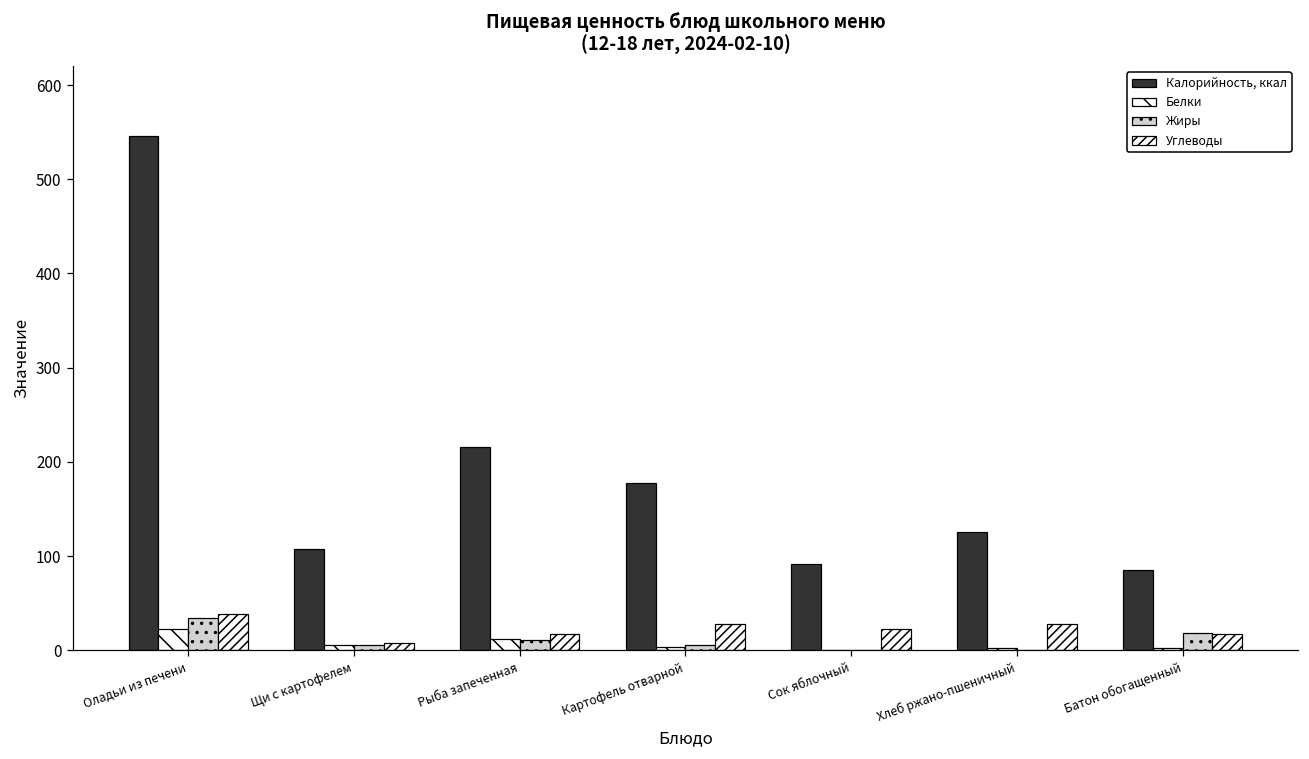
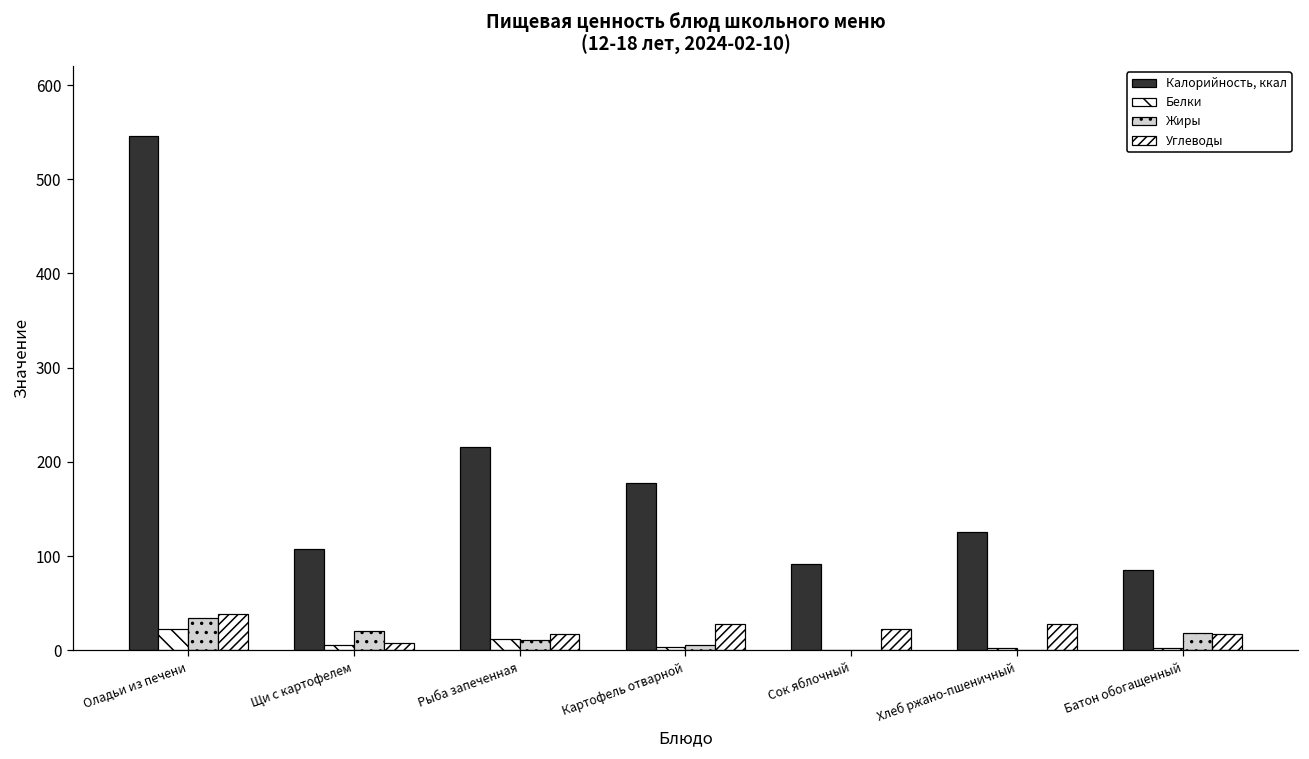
Жиры, Щи с картофелем: 10 -> 20
